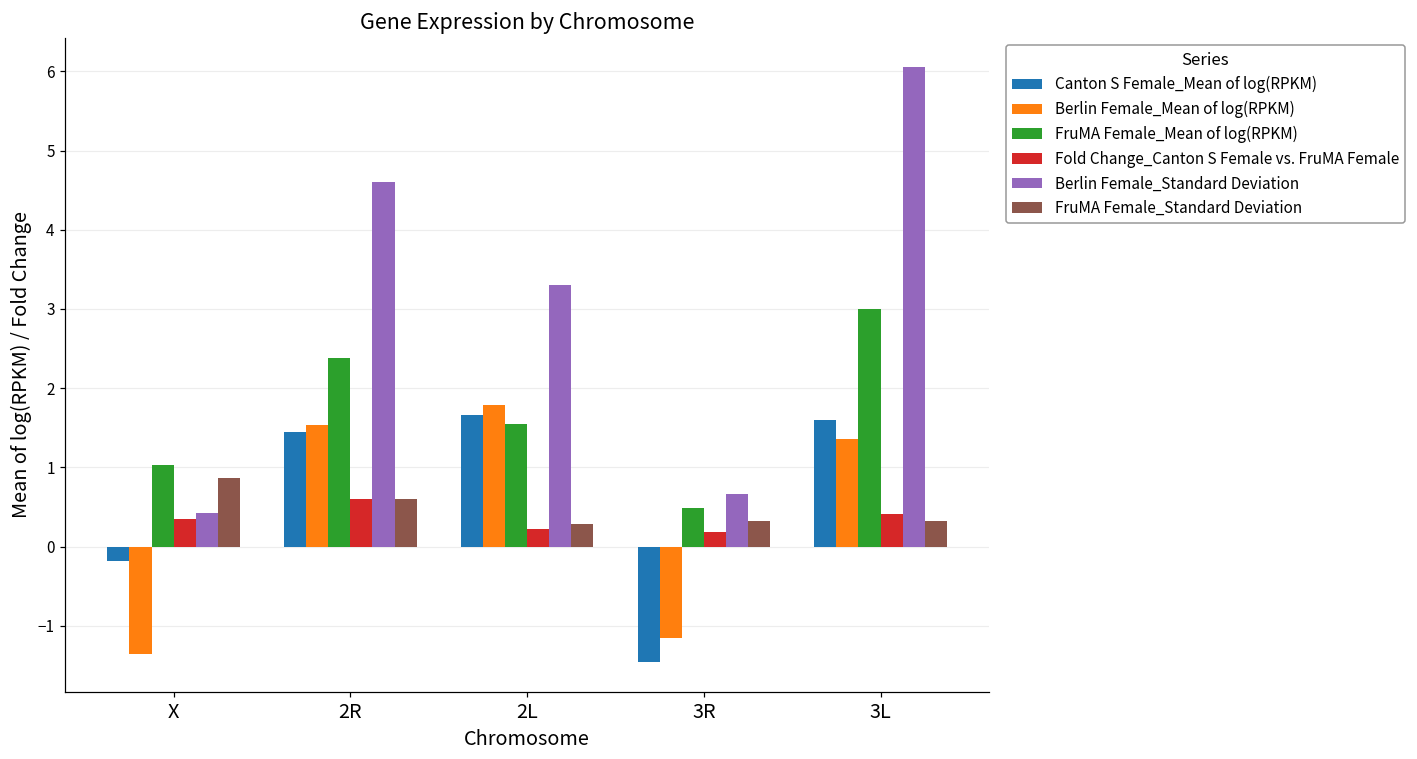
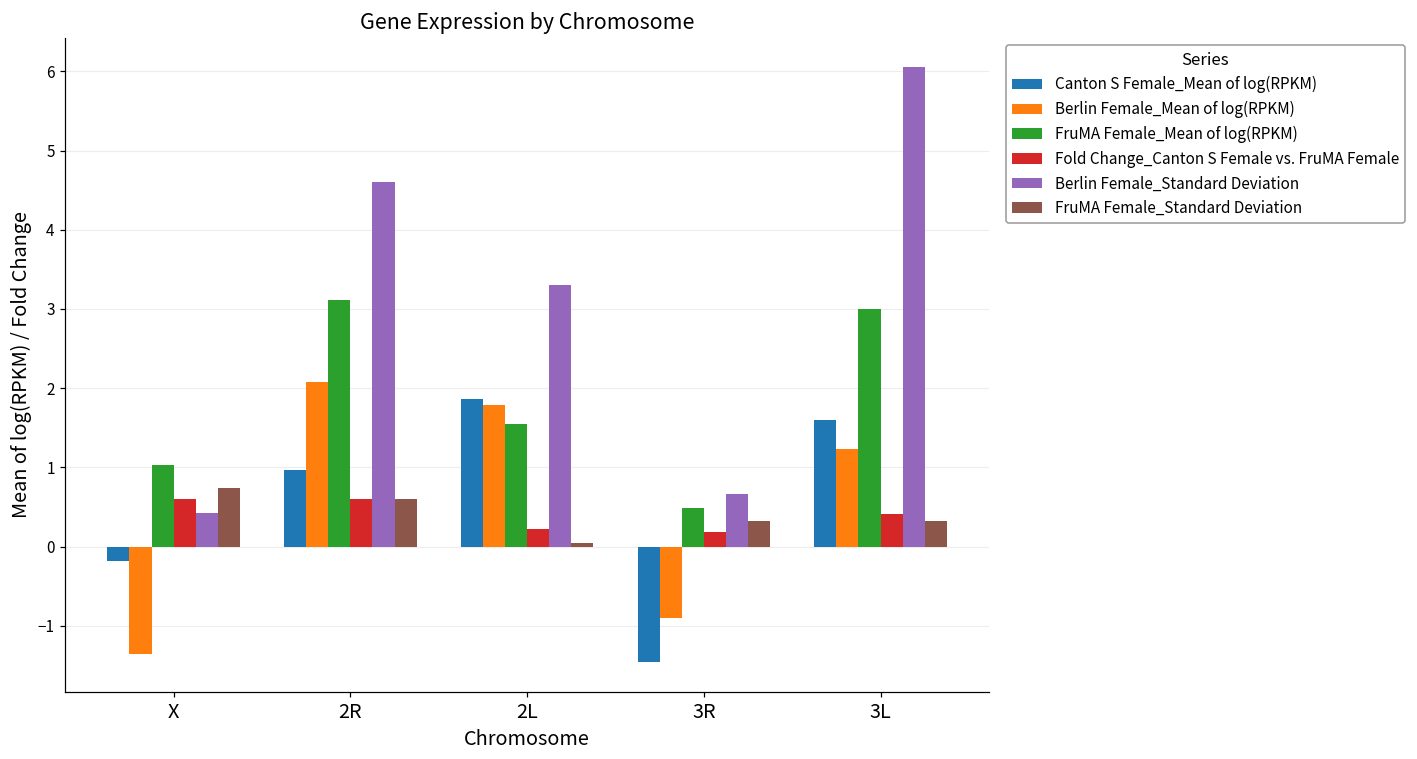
Fold Change_Canton S Female vs. FruMA Female, X: 0.3 -> 0.6
FruMA Female_Standard Deviation, X: 0.9 -> 0.7
Canton S Female_Mean of log(RPKM), 2R: 1.4 -> 1.0
Berlin Female_Mean of log(RPKM), 2R: 1.5 -> 2.1
FruMA Female_Mean of log(RPKM), 2R: 2.4 -> 3.1
Canton S Female_Mean of log(RPKM), 2L: 1.7 -> 1.9
FruMA Female_Standard Deviation, 2L: 0.3 -> 0.0
Berlin Female_Mean of log(RPKM), 3R: -1.1 -> -0.9
Berlin Female_Mean of log(RPKM), 3L: 1.4 -> 1.2
